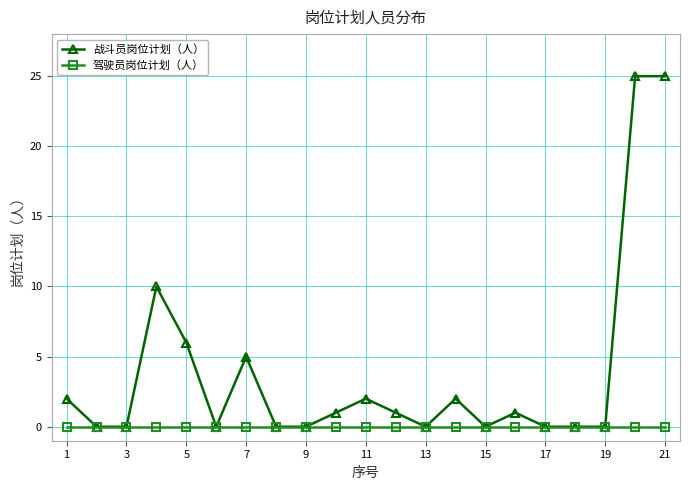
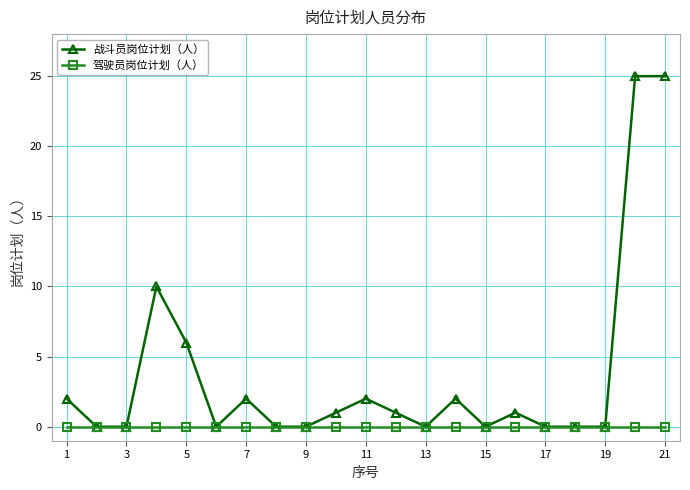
战斗员岗位计划（人）, 7: 5 -> 2
